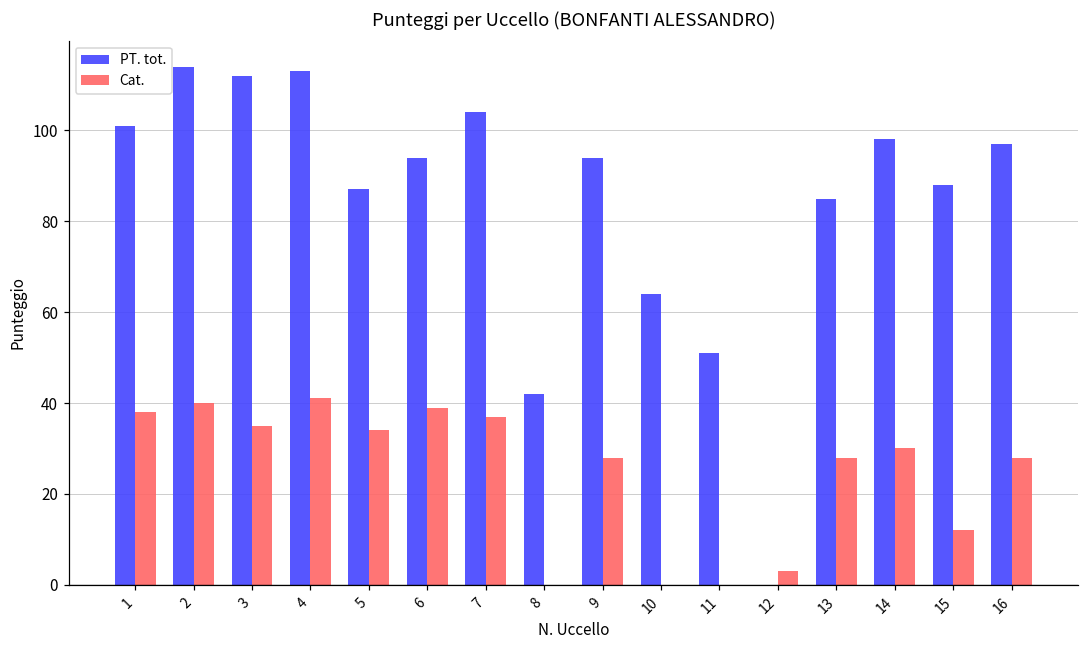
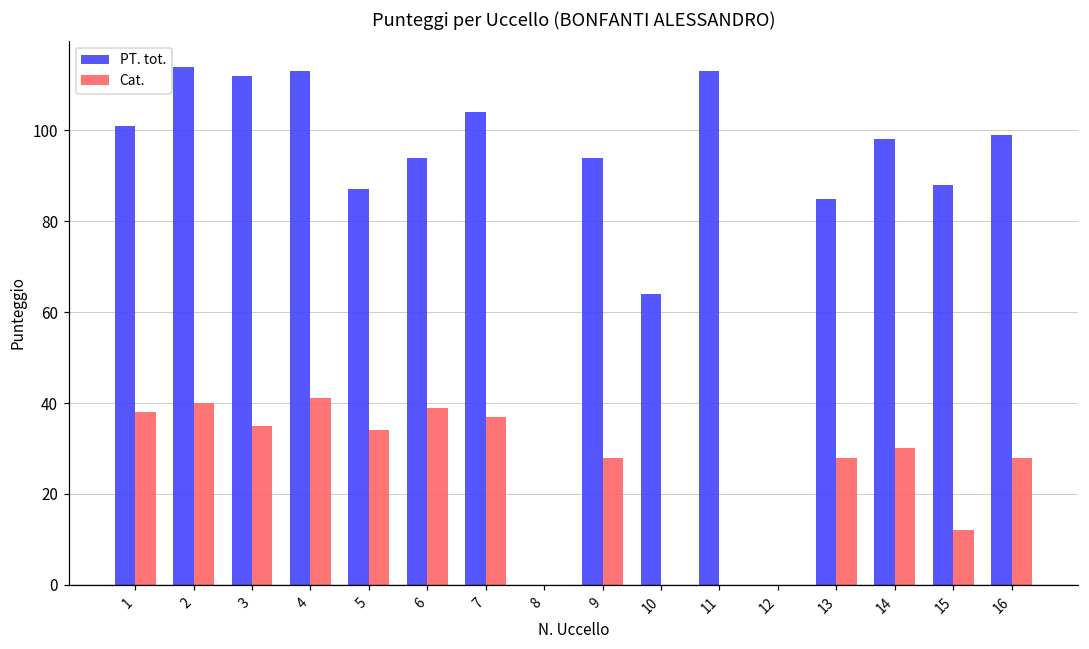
PT. tot., 8: 42 -> 0
PT. tot., 11: 51 -> 113
Cat., 12: 3 -> 0
PT. tot., 16: 97 -> 99
